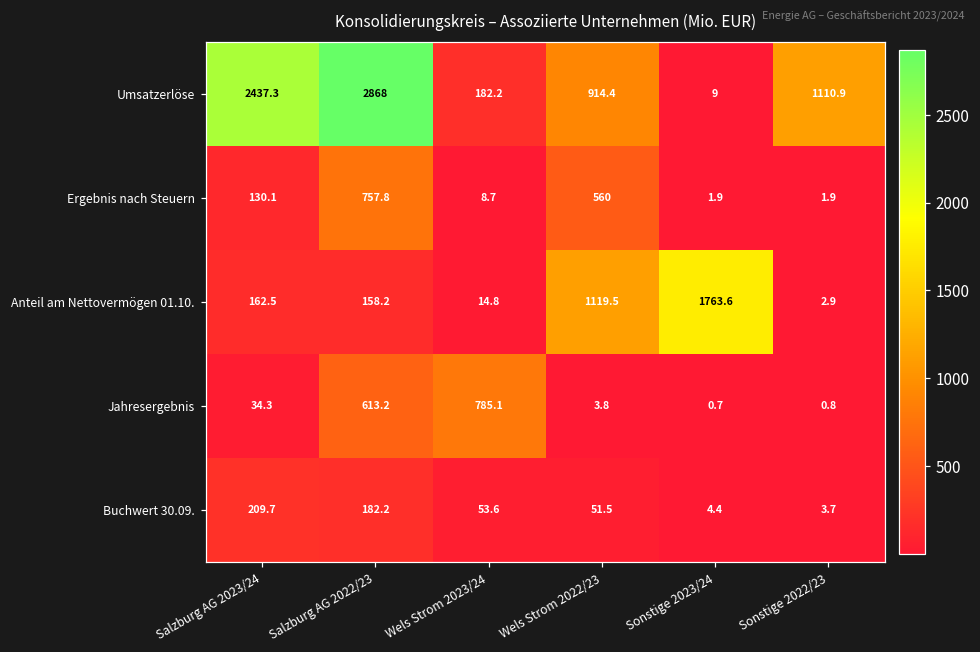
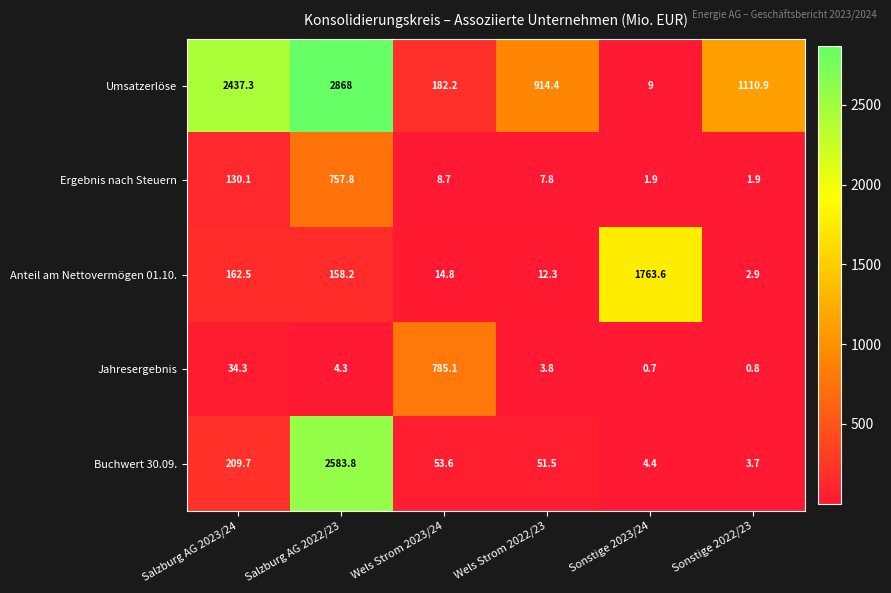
Ergebnis nach Steuern, Wels Strom 2022/23: 560 -> 7.8
Anteil am Nettovermögen 01.10., Wels Strom 2022/23: 1119.5 -> 12.3
Jahresergebnis, Salzburg AG 2022/23: 613.2 -> 4.3
Buchwert 30.09., Salzburg AG 2022/23: 182.2 -> 2583.8
